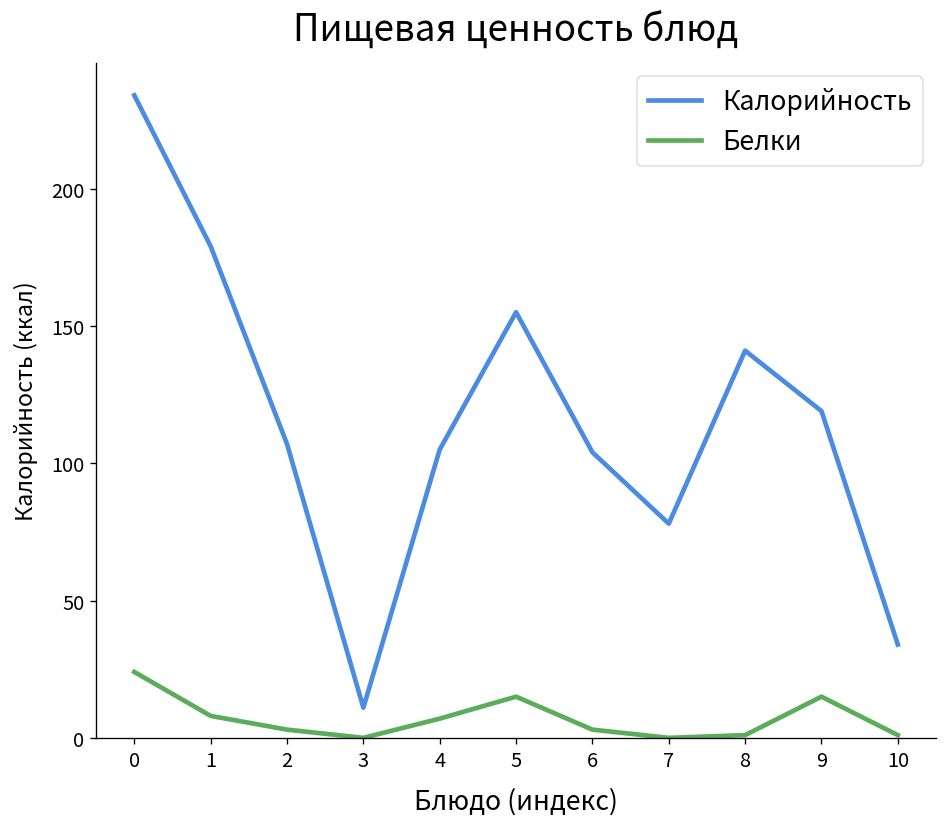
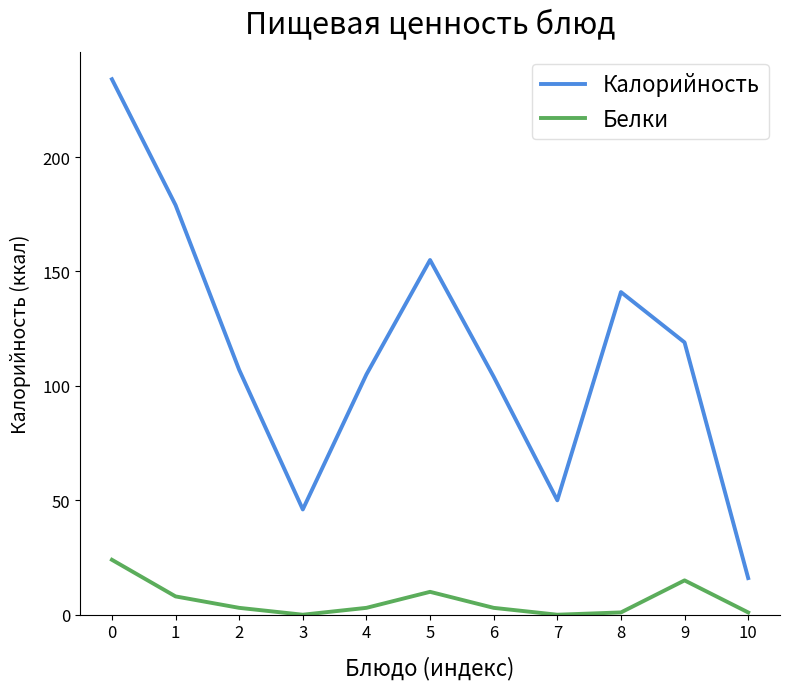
Калорийность, 3: 11 -> 46
Белки, 4: 7 -> 3
Белки, 5: 15 -> 10
Калорийность, 7: 78 -> 50
Калорийность, 10: 34 -> 16
